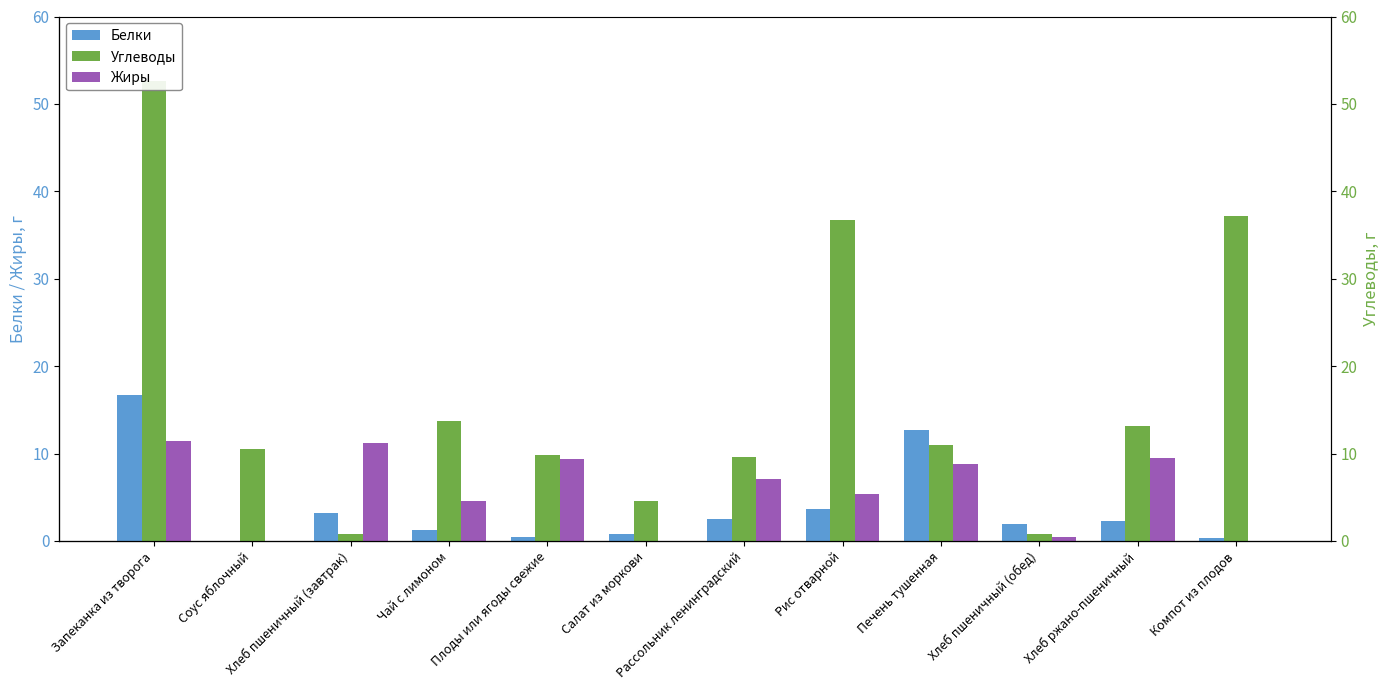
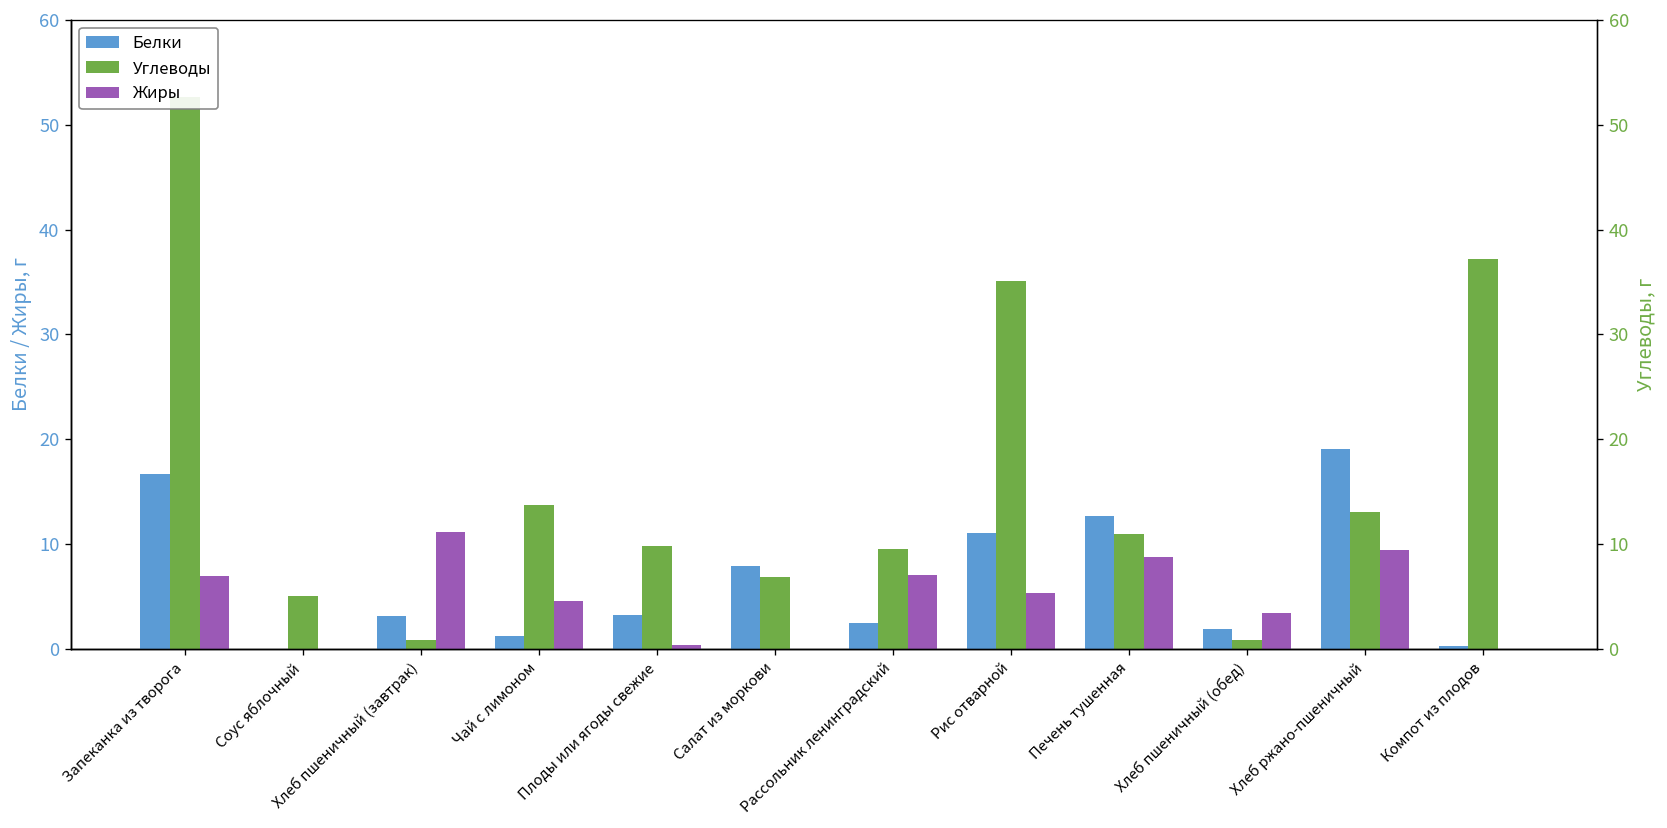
Жиры, Запеканка из творога: 11 -> 7
Углеводы, Соус яблочный: 11 -> 5
Белки, Плоды или ягоды свежие: 0 -> 3
Жиры, Плоды или ягоды свежие: 9 -> 0
Белки, Салат из моркови: 1 -> 8
Углеводы, Салат из моркови: 5 -> 7
Белки, Рис отварной: 4 -> 11
Углеводы, Рис отварной: 37 -> 35
Жиры, Хлеб пшеничный (обед): 0 -> 3
Белки, Хлеб ржано-пшеничный: 2 -> 19
